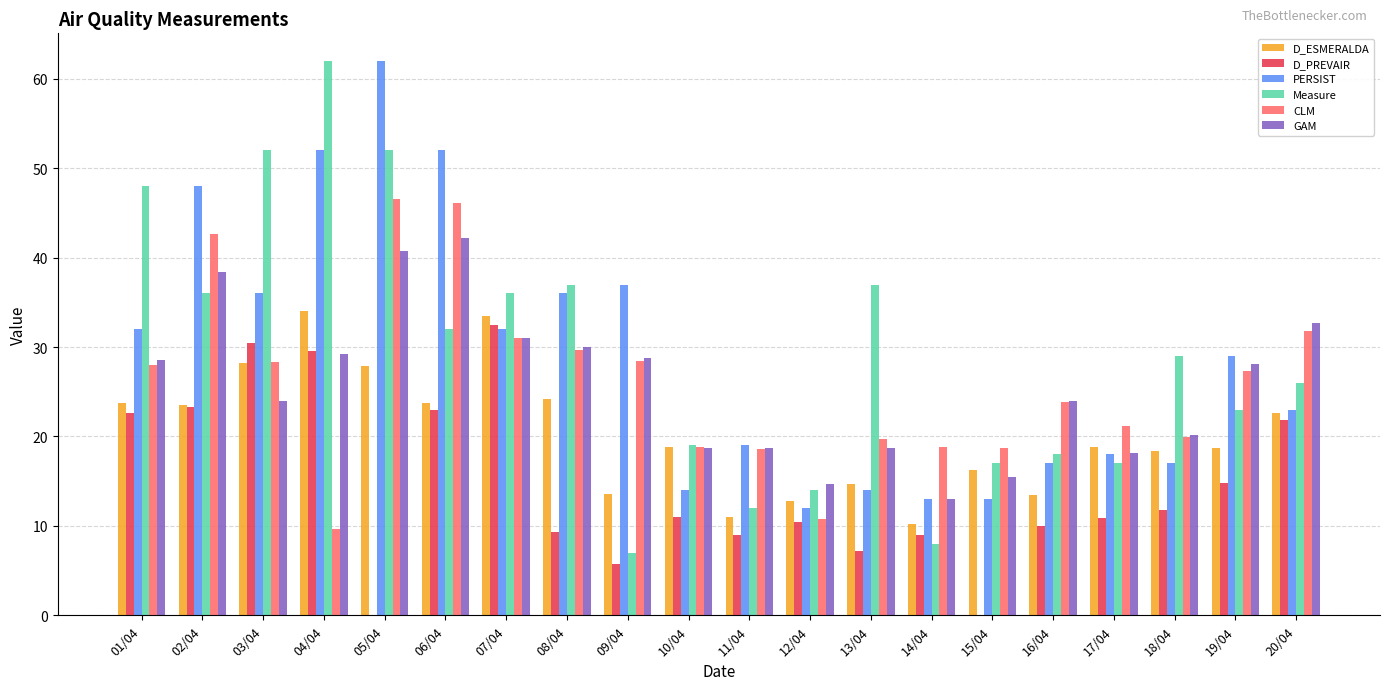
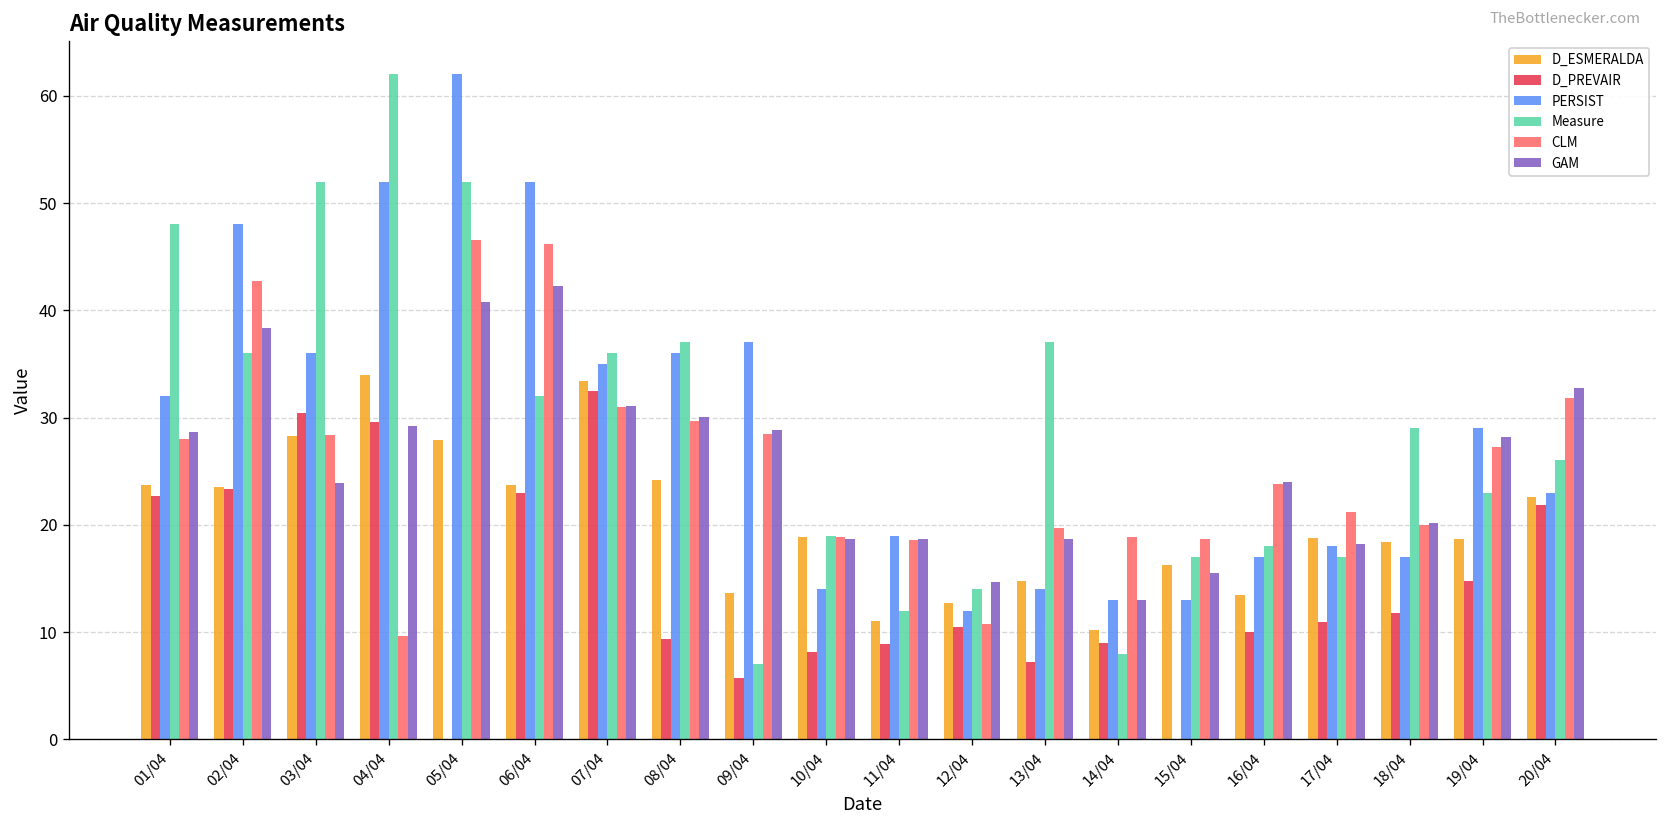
PERSIST, 07/04: 32 -> 35
D_PREVAIR, 10/04: 11 -> 8
